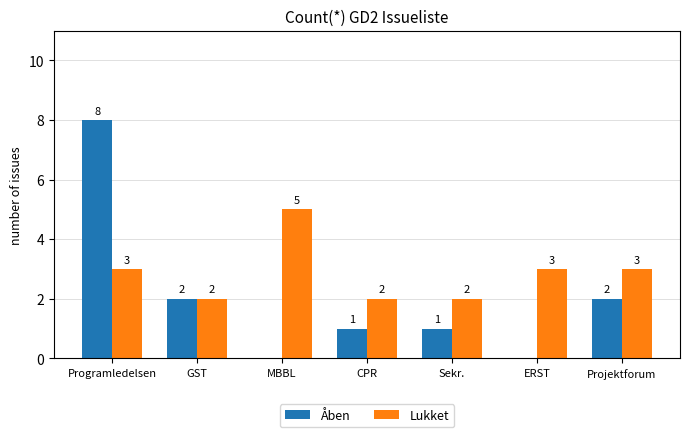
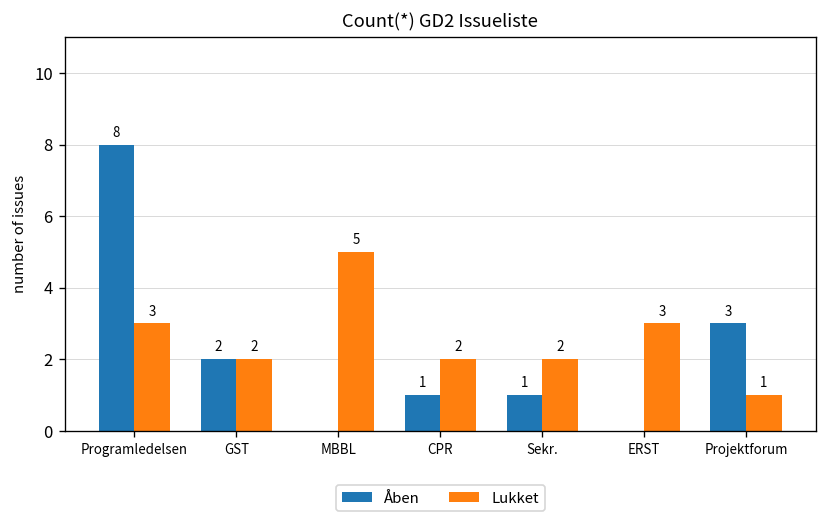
Åben, Projektforum: 2 -> 3
Lukket, Projektforum: 3 -> 1
